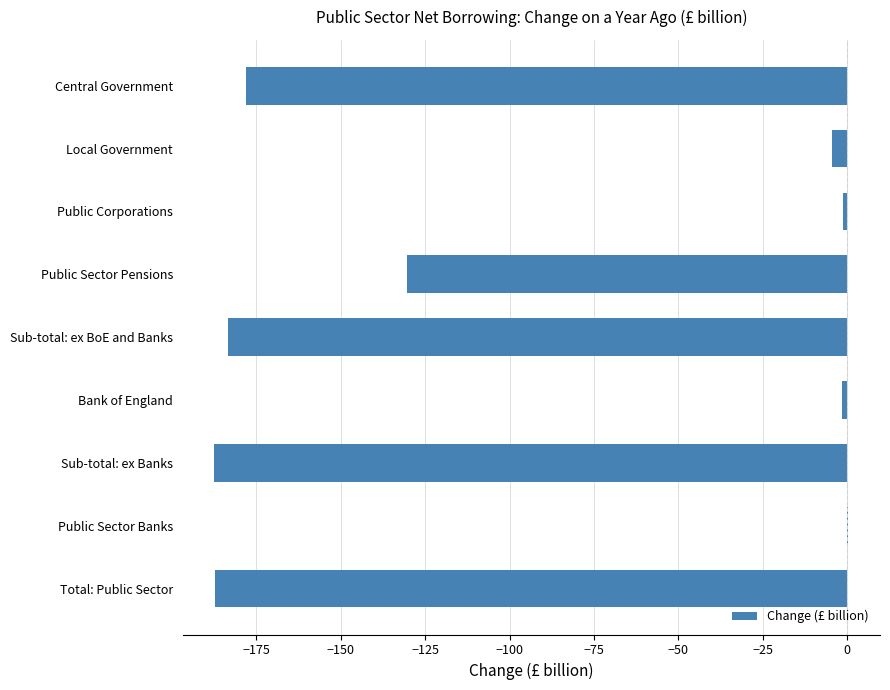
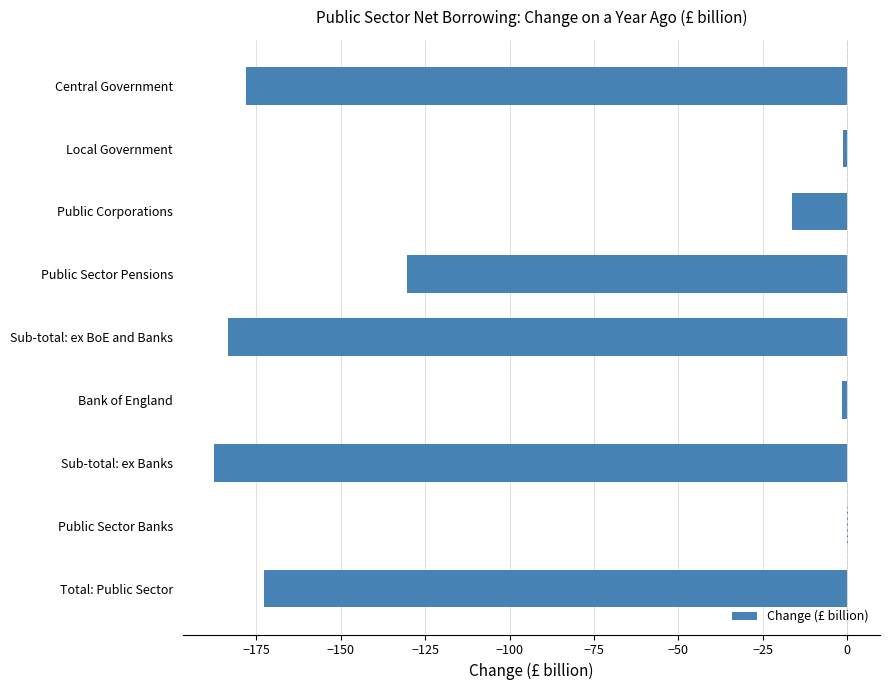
Local Government: -5 -> -1
Public Corporations: -1 -> -17
Total: Public Sector: -187 -> -173
